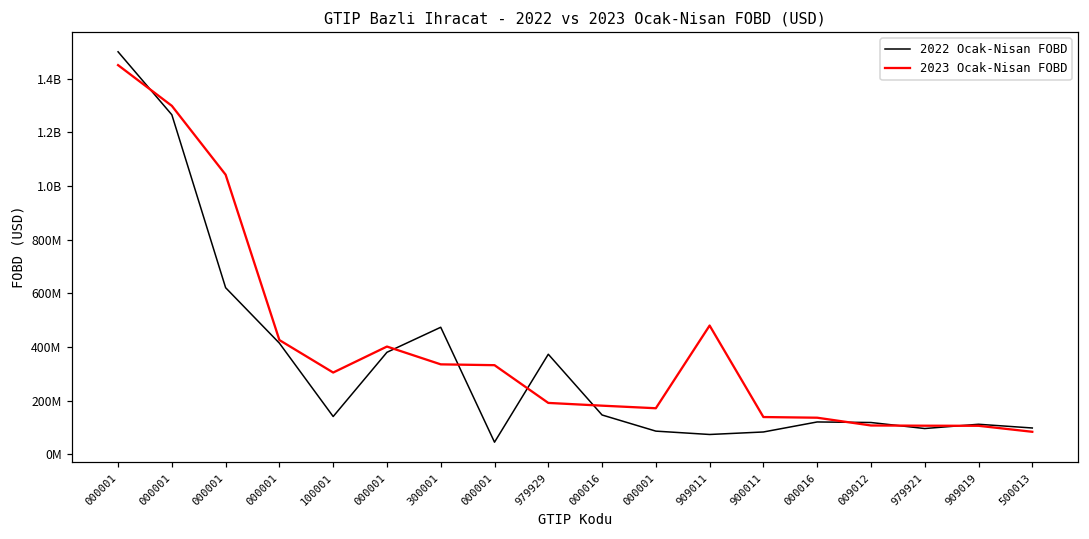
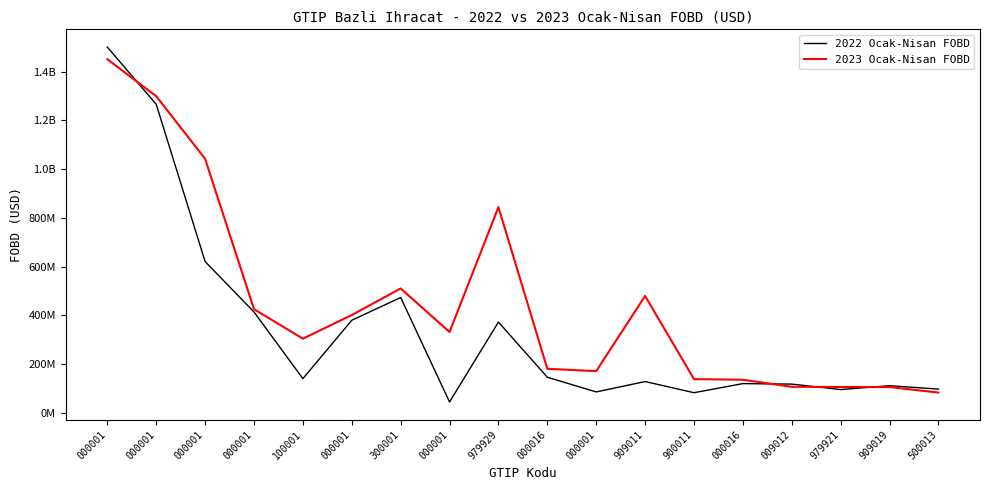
2023 Ocak-Nisan FOBD, 300001: 340000000 -> 510000000
2023 Ocak-Nisan FOBD, 979929: 190000000 -> 840000000
2022 Ocak-Nisan FOBD, 909011: 70000000 -> 130000000
